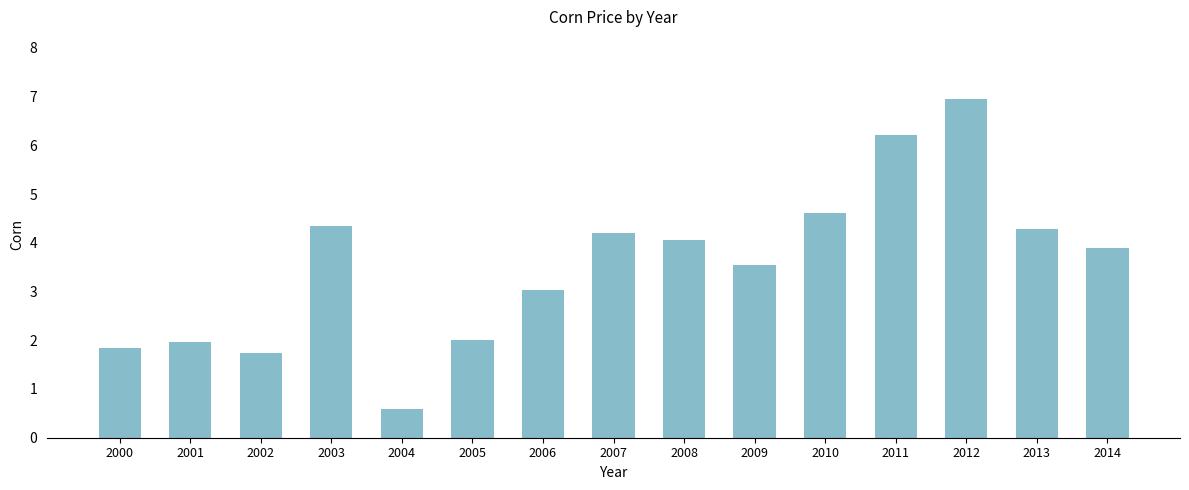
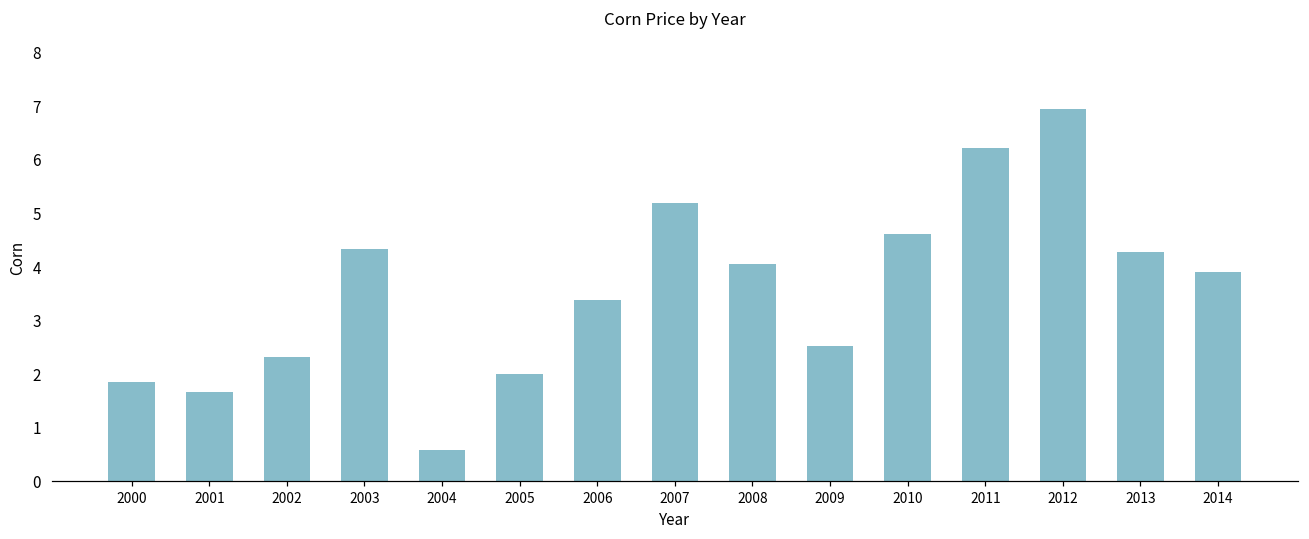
2001: 2.0 -> 1.7
2002: 1.7 -> 2.3
2006: 3.0 -> 3.4
2007: 4.2 -> 5.2
2009: 3.6 -> 2.5
